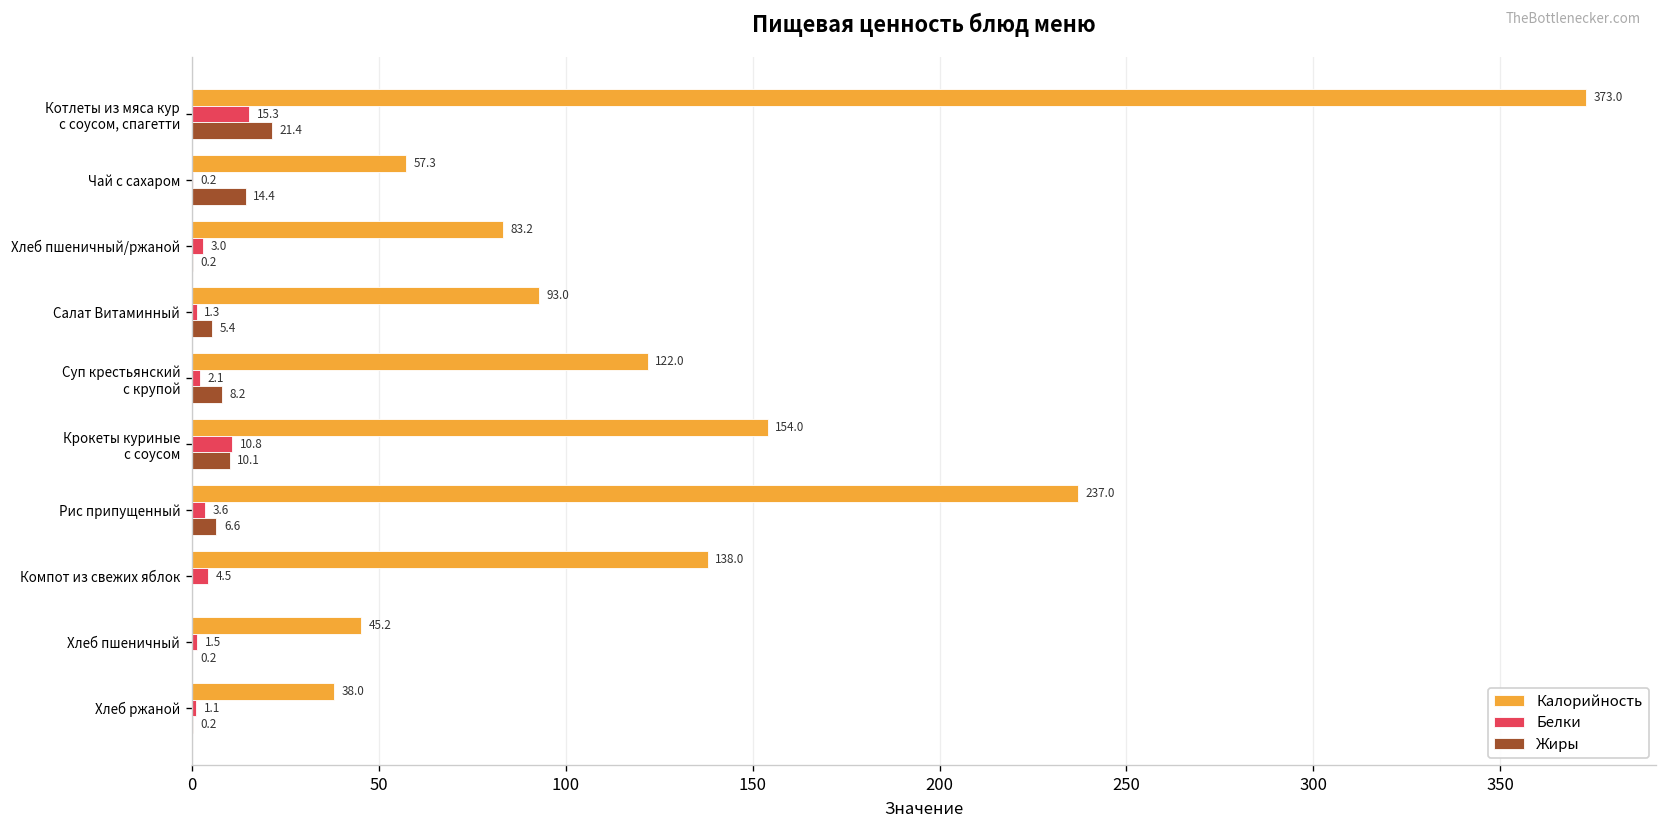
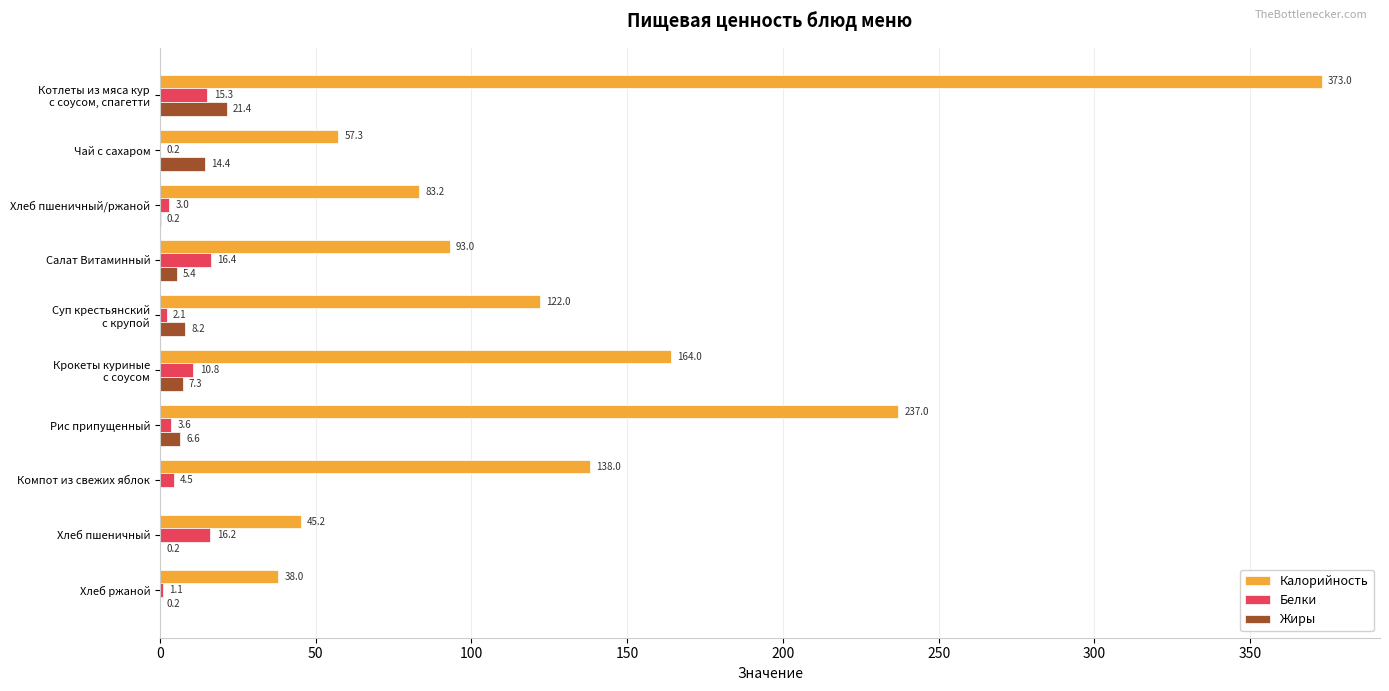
Белки, Салат Витаминный: 1.3 -> 16.4
Калорийность, Крокеты куриные с соусом: 154.0 -> 164.0
Жиры, Крокеты куриные с соусом: 10.1 -> 7.3
Белки, Хлеб пшеничный: 1.5 -> 16.2
